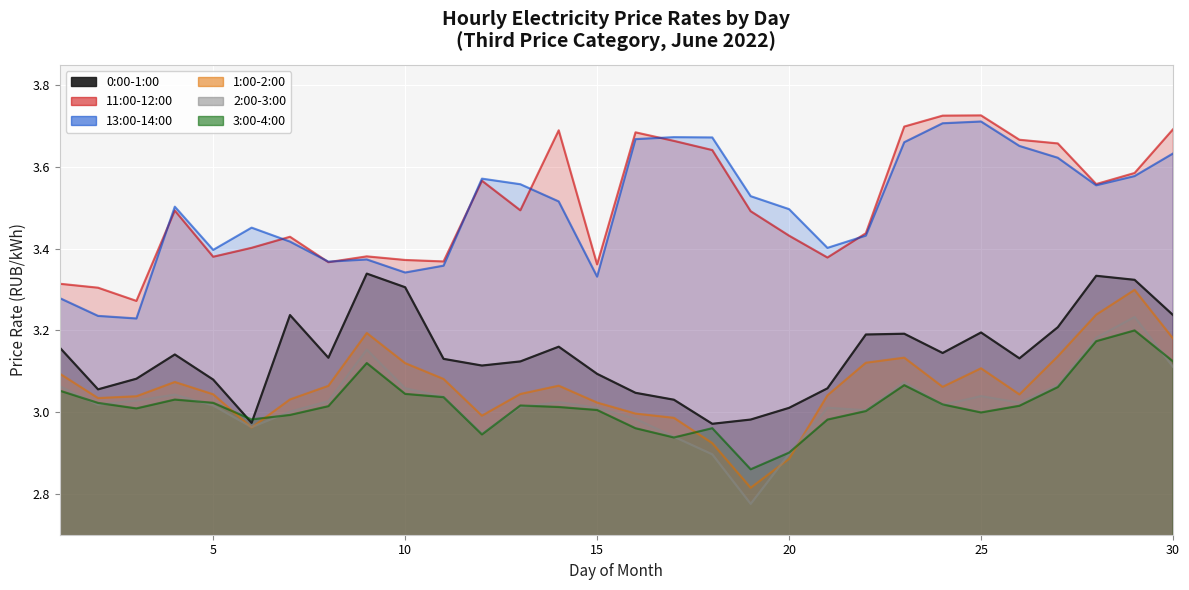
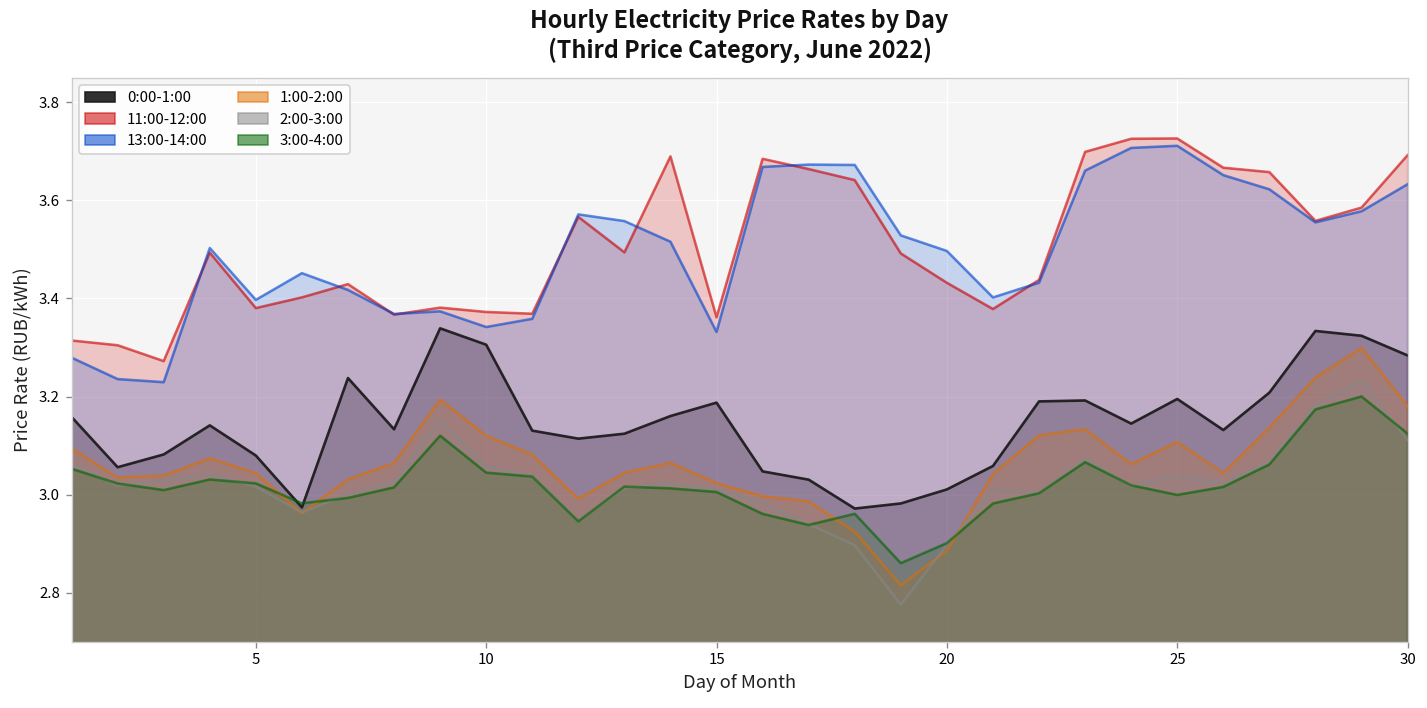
0:00-1:00, 15: 3.09 -> 3.19
0:00-1:00, 30: 3.24 -> 3.28
